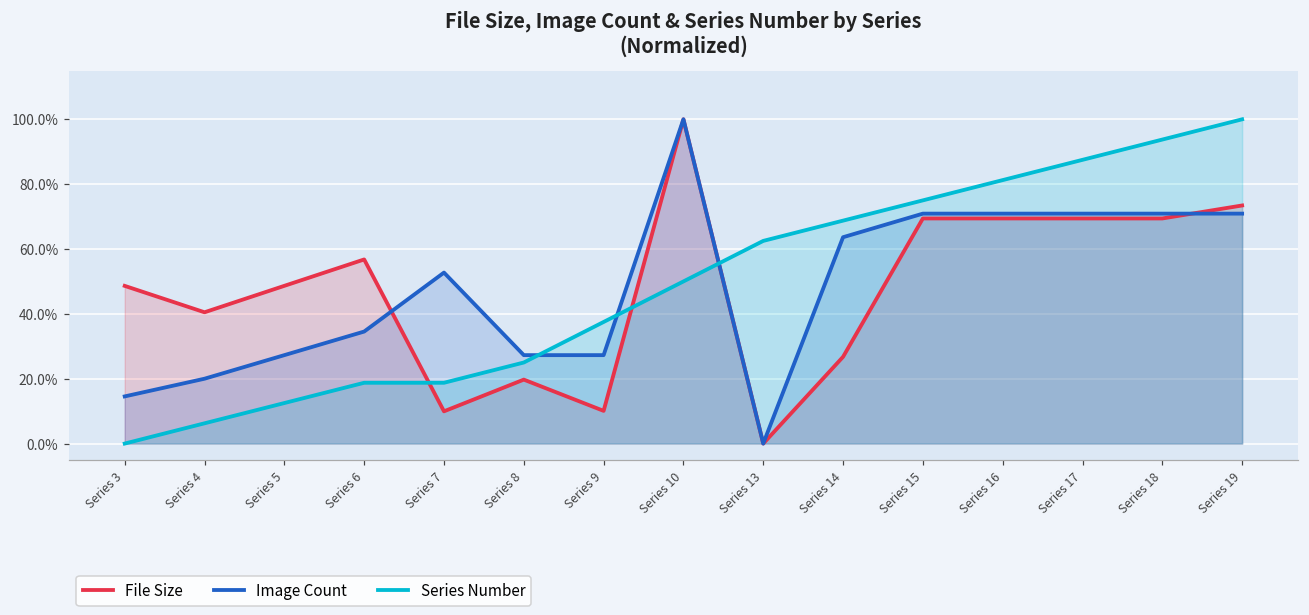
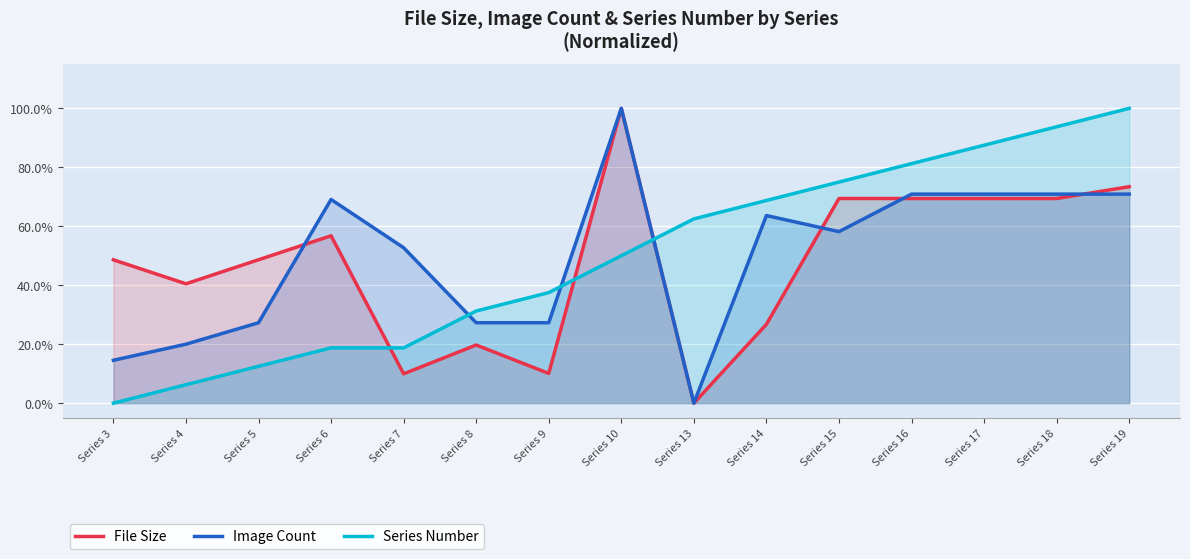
Image Count, Series 6: 35% -> 69%
Series Number, Series 8: 25% -> 31%
Image Count, Series 15: 71% -> 58%
